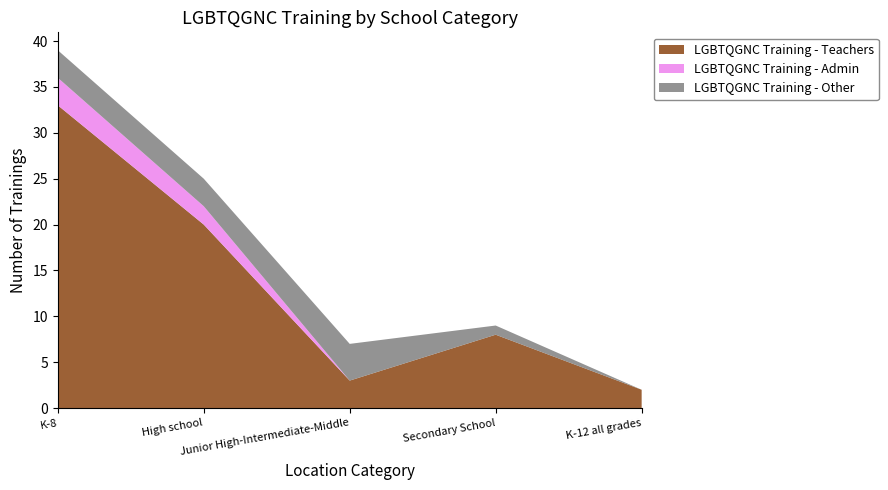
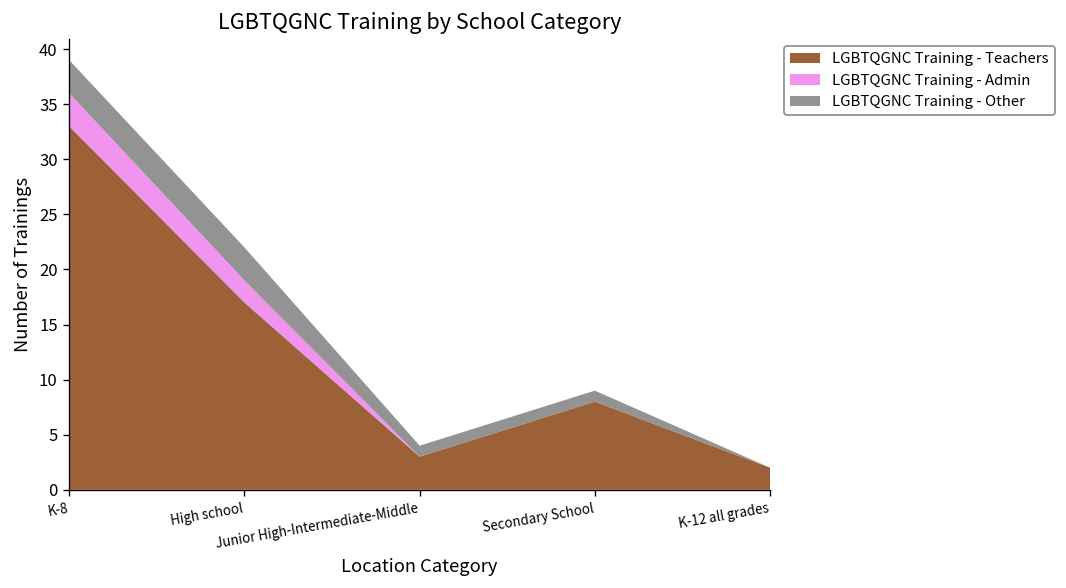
LGBTQGNC Training - Teachers, High school: 20 -> 17
LGBTQGNC Training - Other, Junior High-Intermediate-Middle: 4 -> 1
